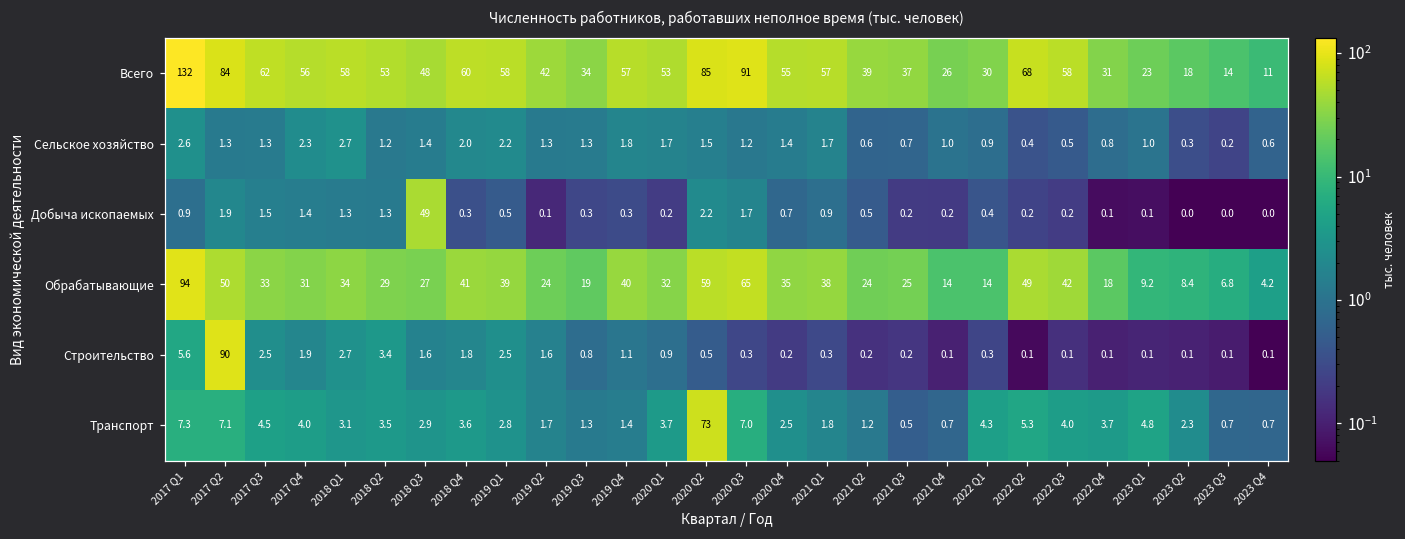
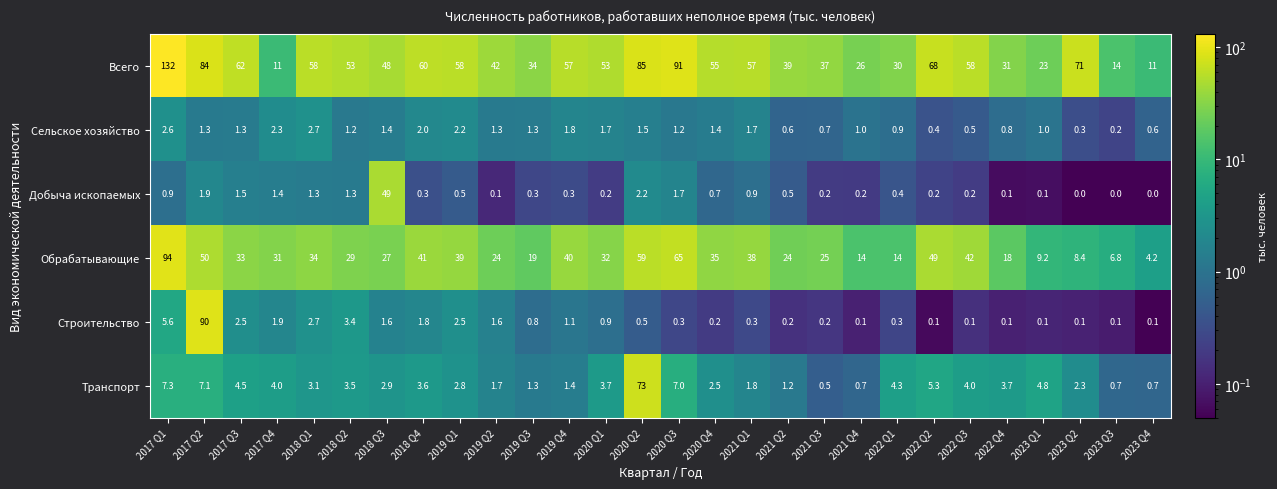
Всего, 2017 Q4: 56 -> 11
Всего, 2023 Q2: 18 -> 71
